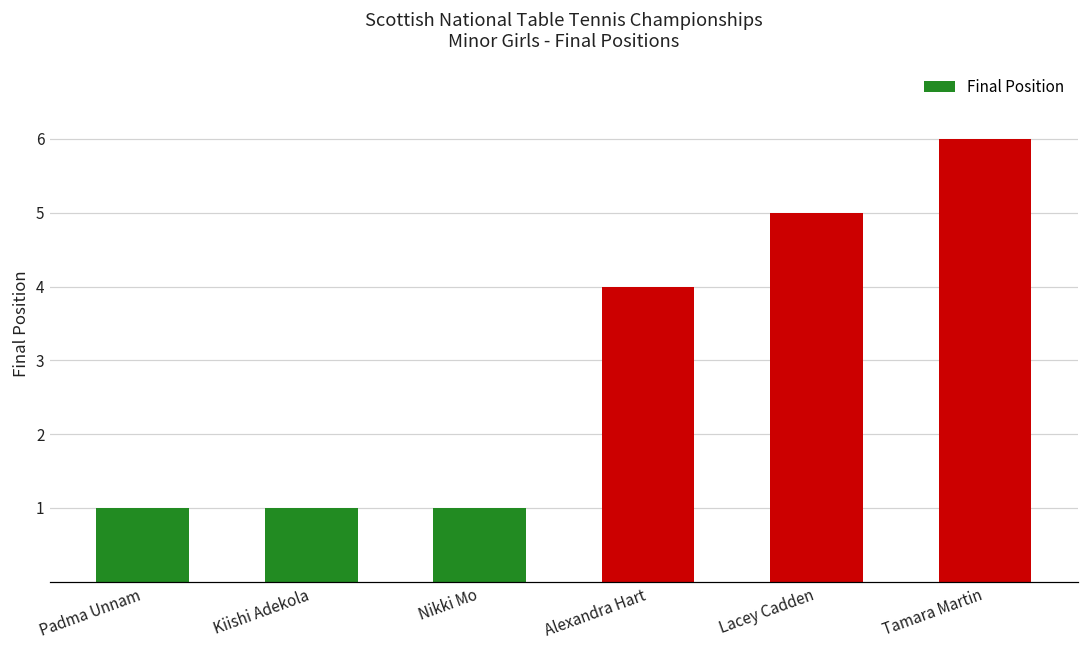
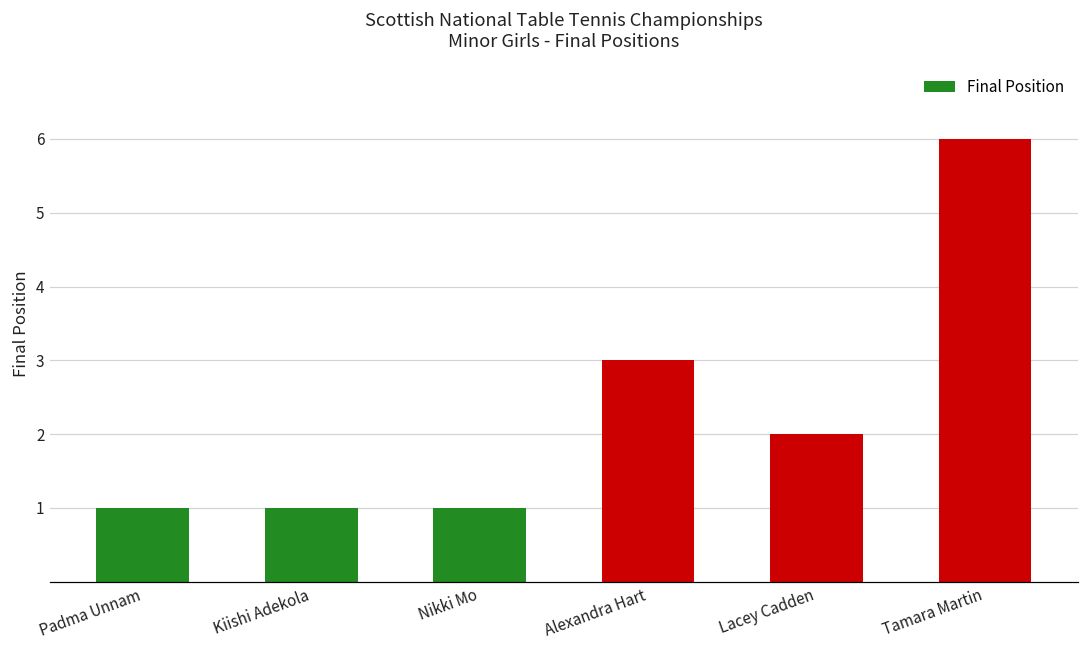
Alexandra Hart: 4 -> 3
Lacey Cadden: 5 -> 2
